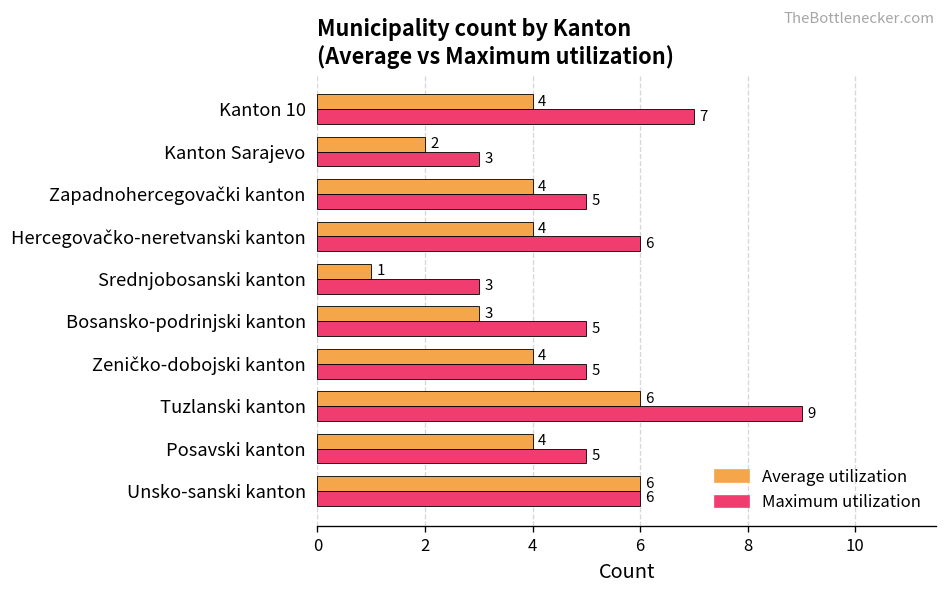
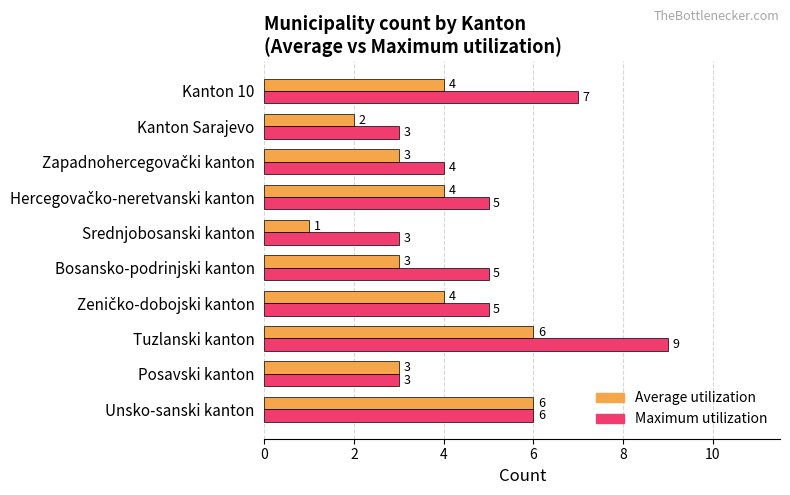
Average utilization, Zapadnohercegovački kanton: 4 -> 3
Maximum utilization, Zapadnohercegovački kanton: 5 -> 4
Maximum utilization, Hercegovačko-neretvanski kanton: 6 -> 5
Average utilization, Posavski kanton: 4 -> 3
Maximum utilization, Posavski kanton: 5 -> 3
